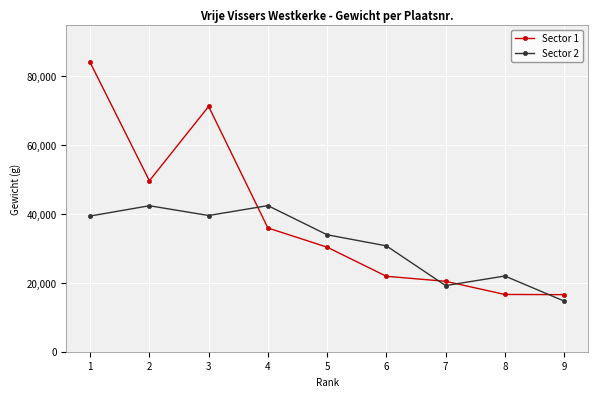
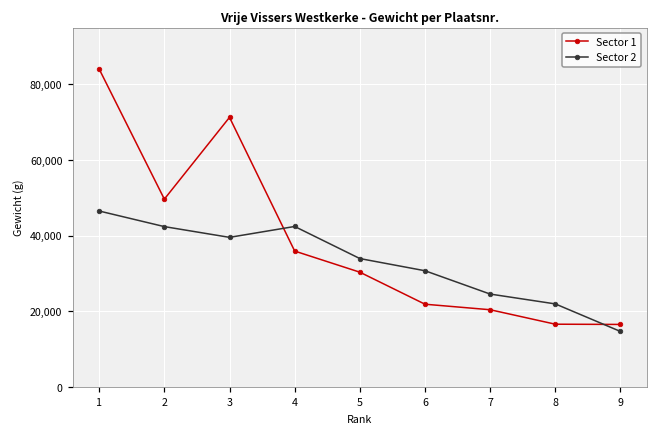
Sector 2, 1: 39,000 -> 47,000
Sector 2, 7: 19,000 -> 25,000
